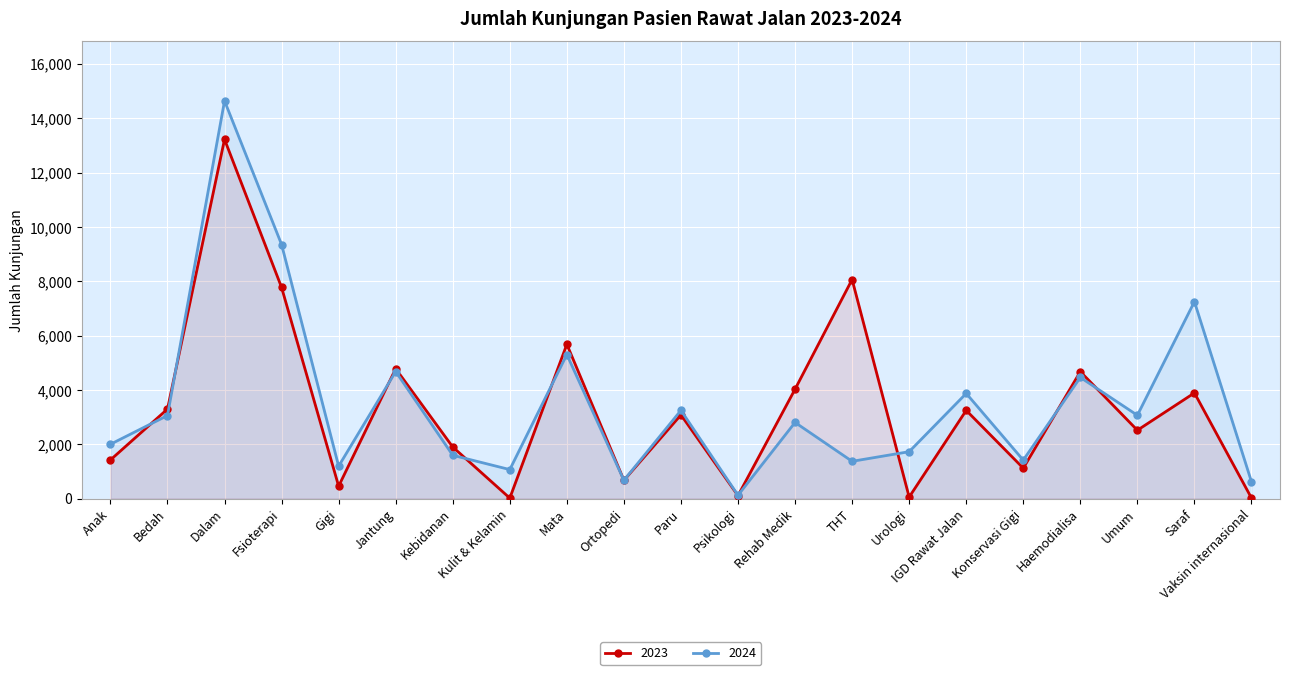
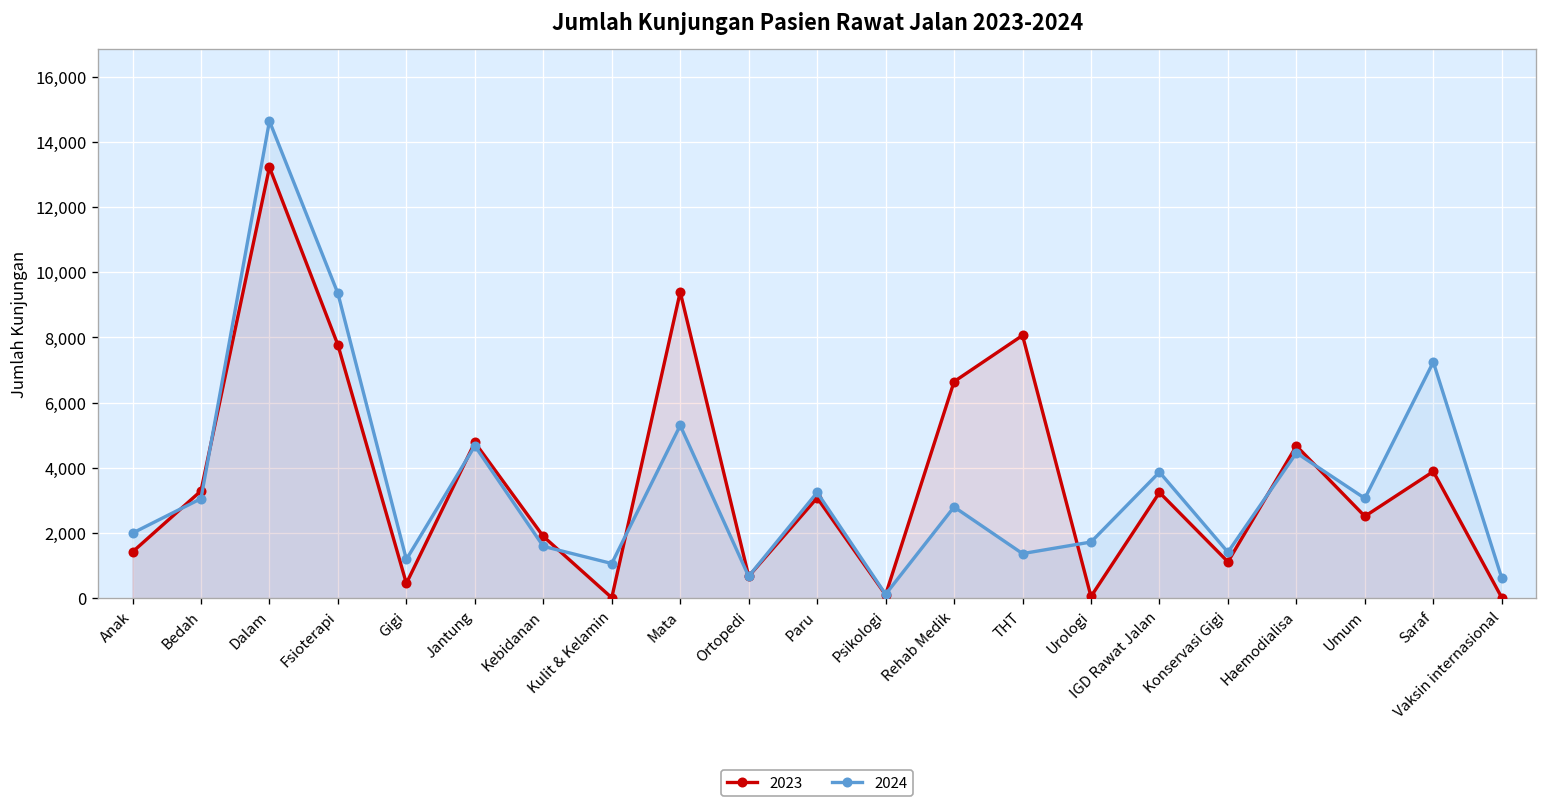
2023, Mata: 5,700 -> 9,400
2023, Rehab Medik: 4,000 -> 6,600
